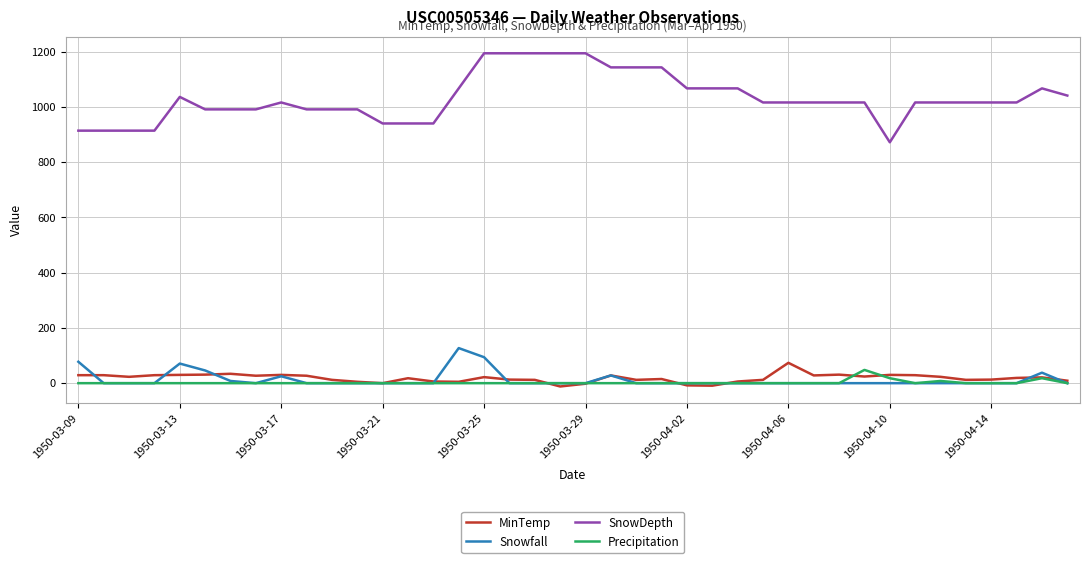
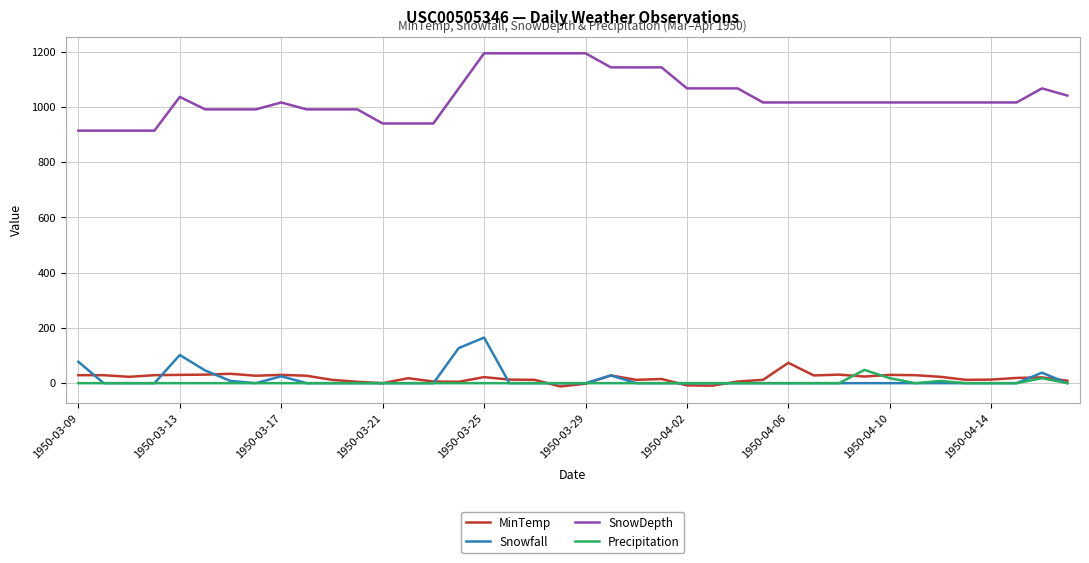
Snowfall, 1950-03-13: 70 -> 100
Snowfall, 1950-03-25: 90 -> 170
SnowDepth, 1950-04-10: 870 -> 1020
